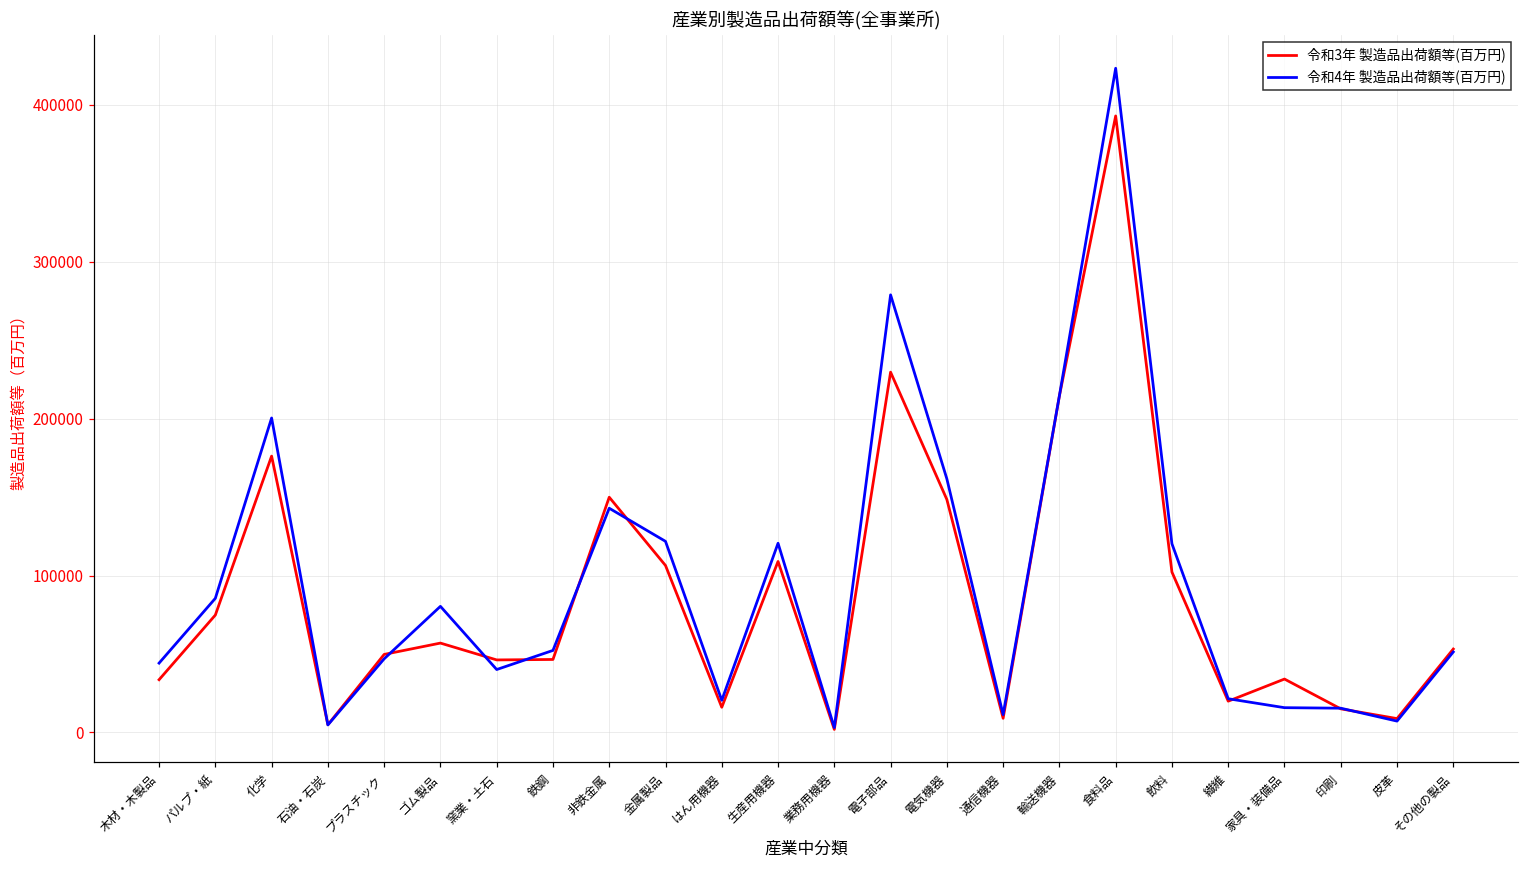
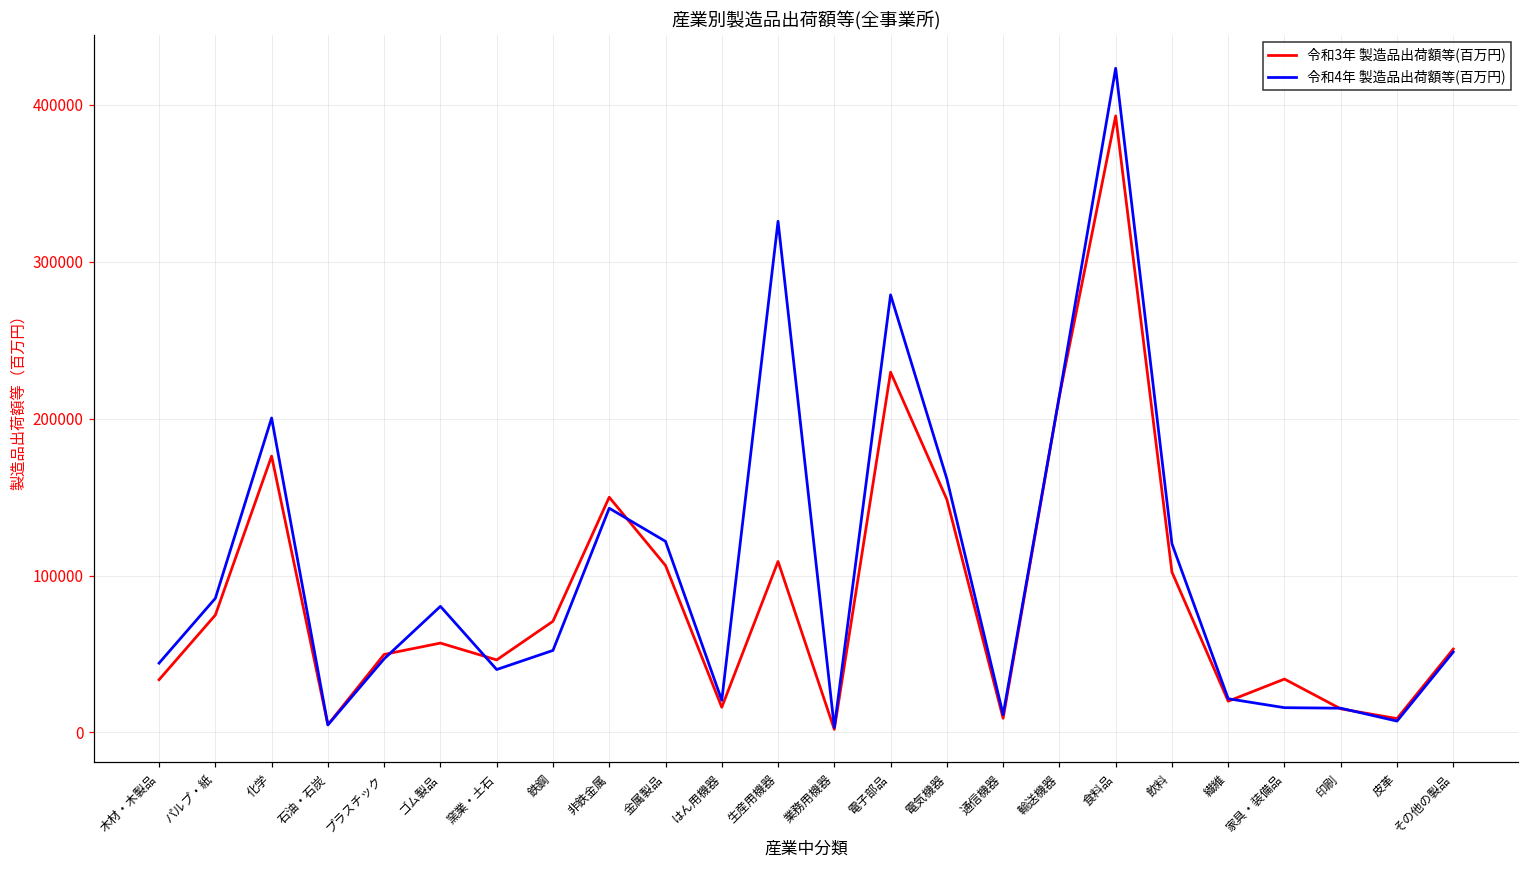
令和3年 製造品出荷額等(百万円), 鉄鋼: 46000 -> 71000
令和4年 製造品出荷額等(百万円), 生産用機器: 121000 -> 326000
